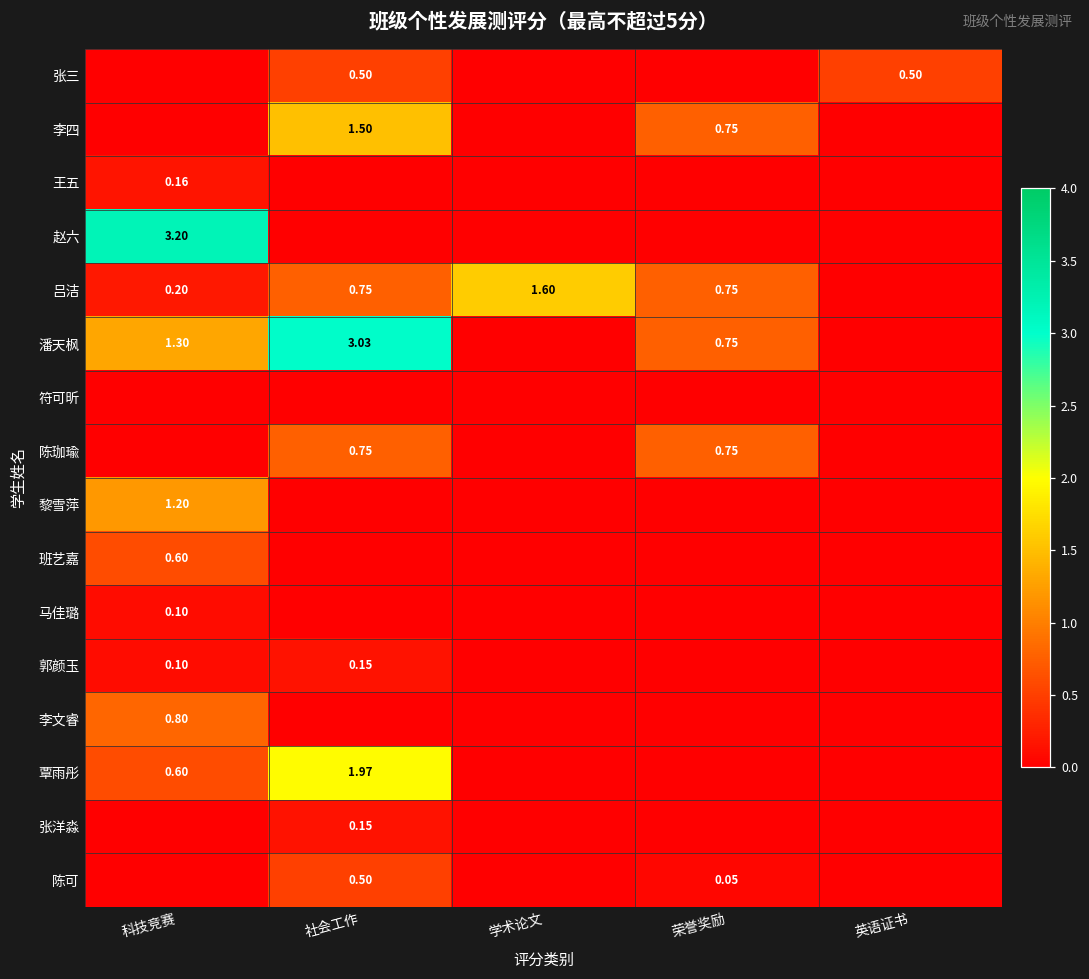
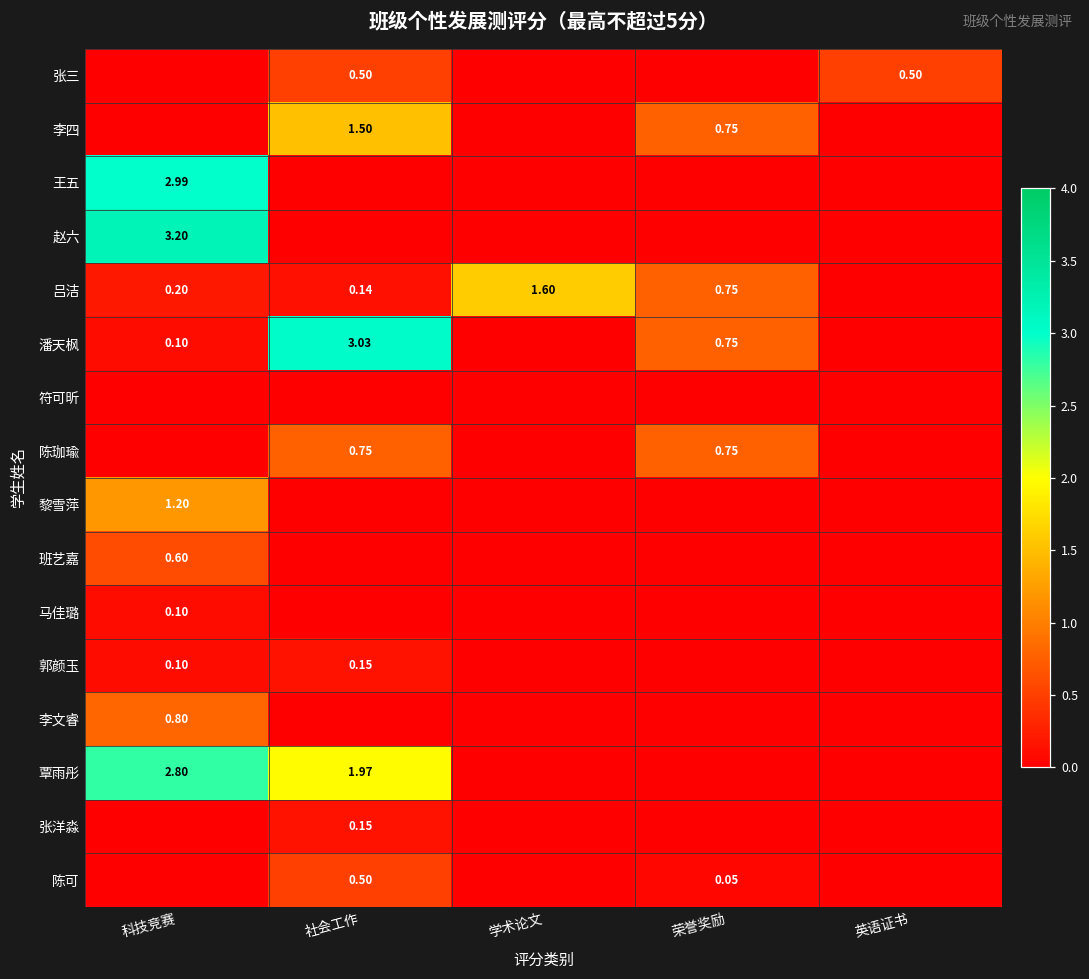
王五, 科技竞赛: 0.16 -> 2.99
吕洁, 社会工作: 0.75 -> 0.14
潘天枫, 科技竞赛: 1.30 -> 0.10
覃雨彤, 科技竞赛: 0.60 -> 2.80
